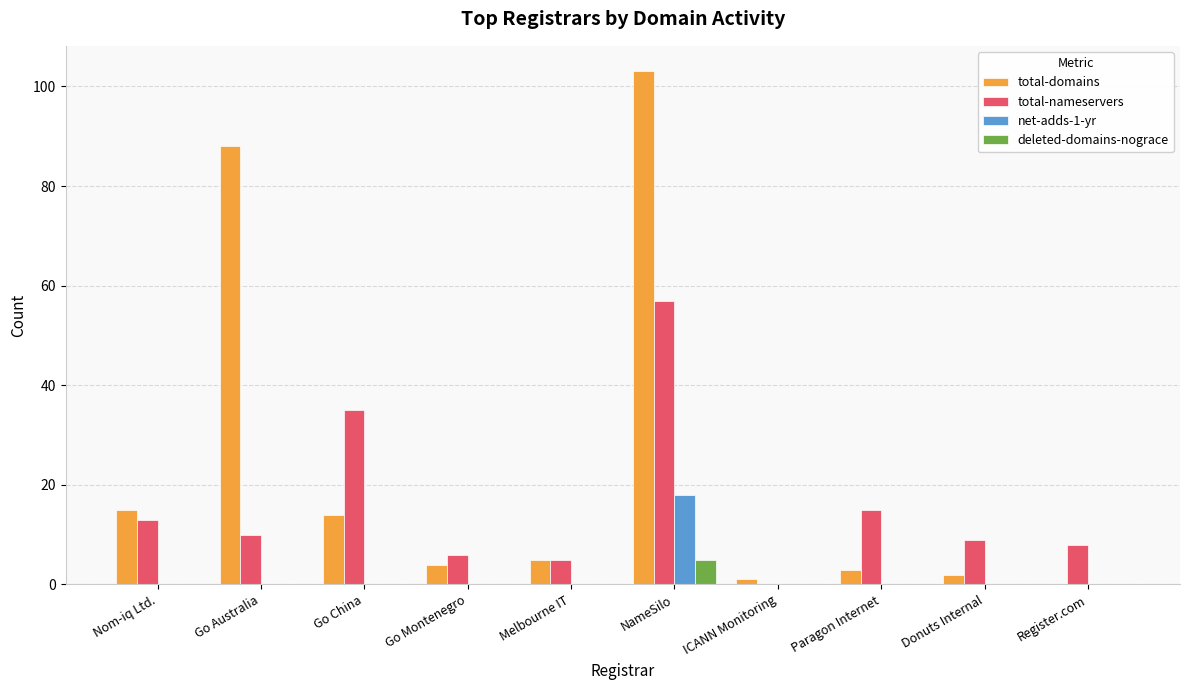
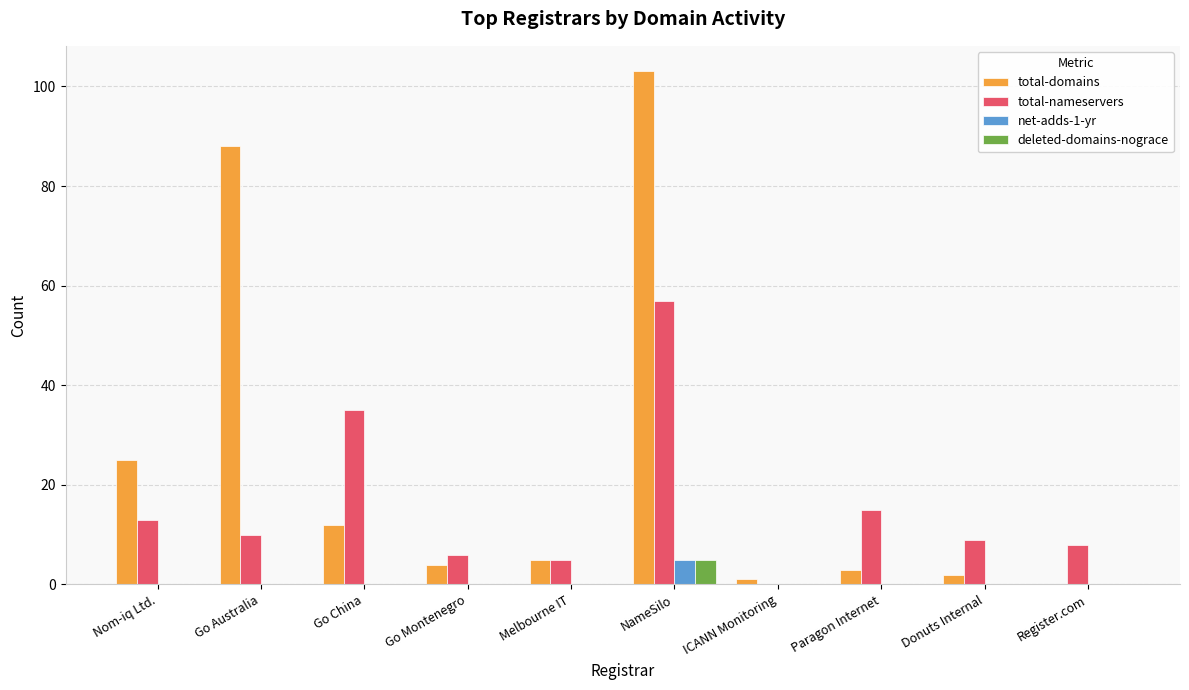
total-domains, Nom-iq Ltd.: 15 -> 25
total-domains, Go China: 14 -> 12
net-adds-1-yr, NameSilo: 18 -> 5
